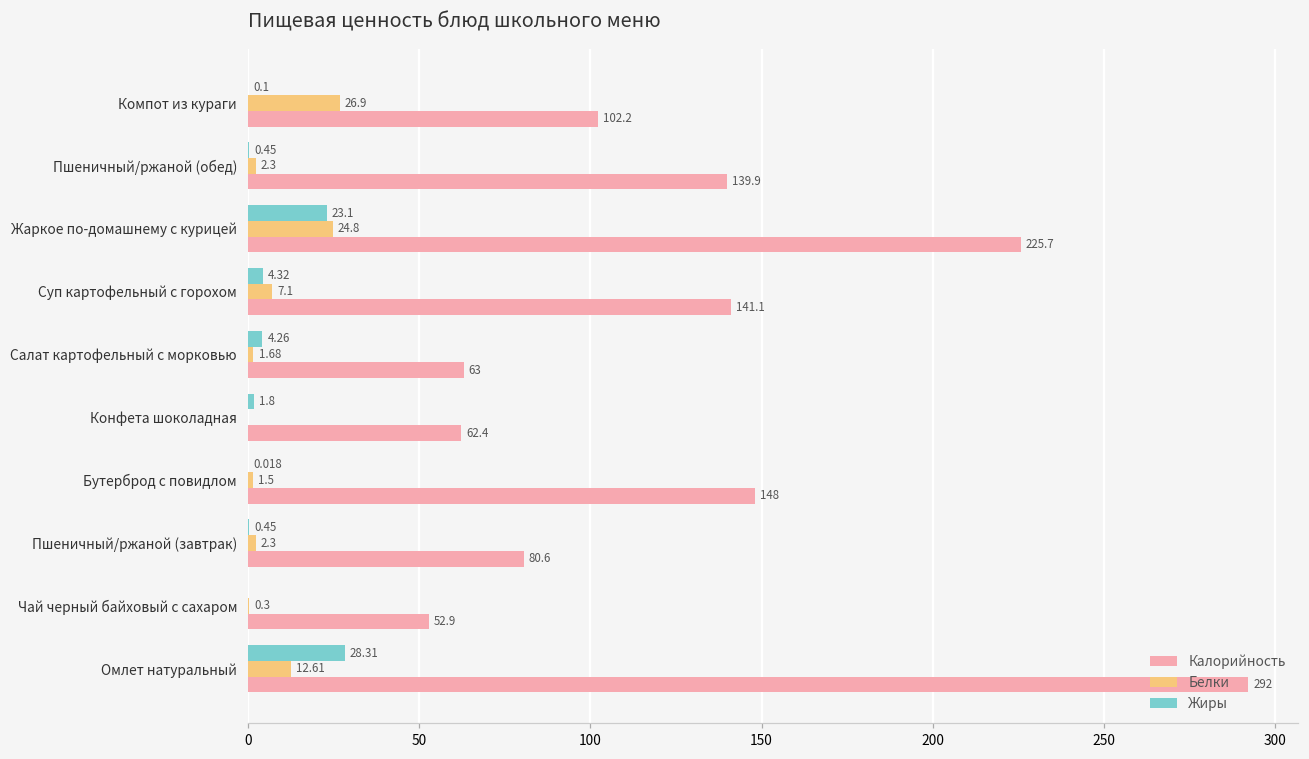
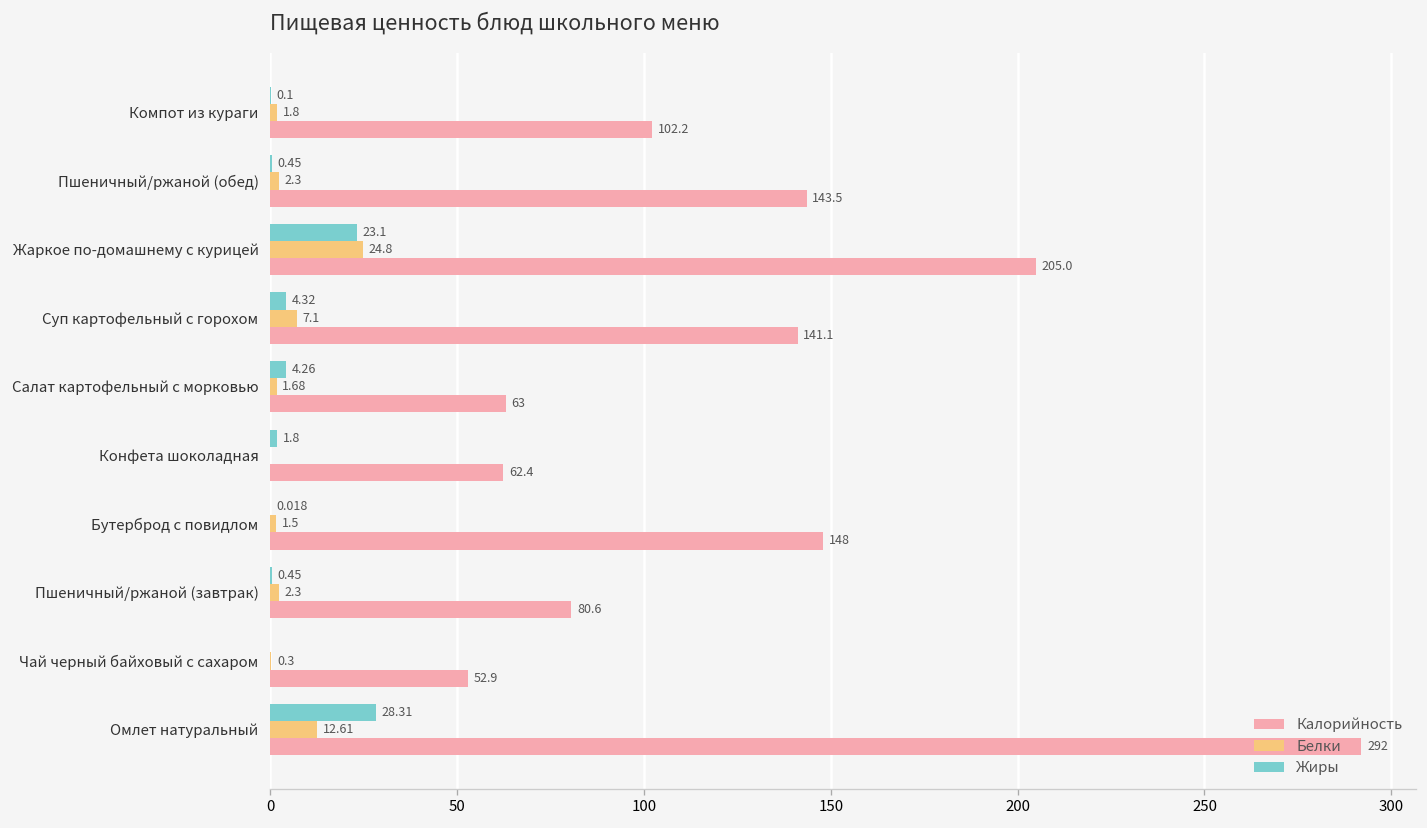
Белки, Компот из кураги: 26.9 -> 1.8
Калорийность, Пшеничный/ржаной (обед): 139.9 -> 143.5
Калорийность, Жаркое по-домашнему с курицей: 225.7 -> 205.0
